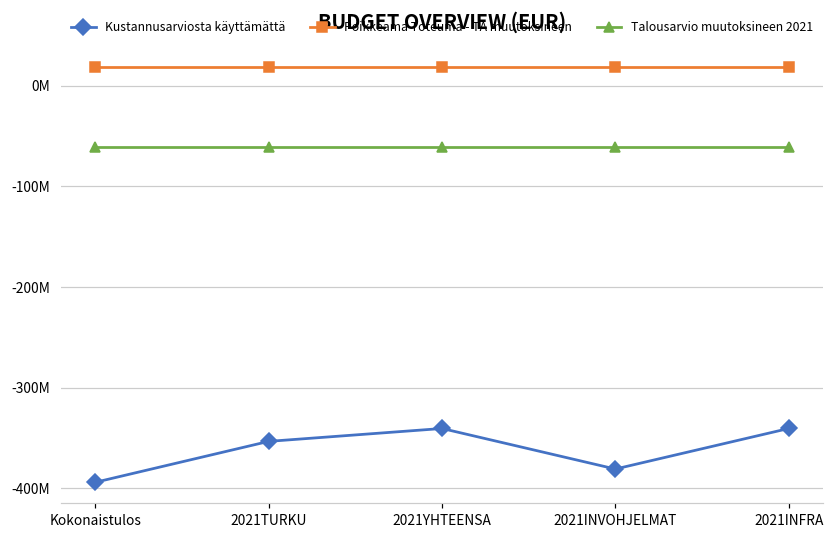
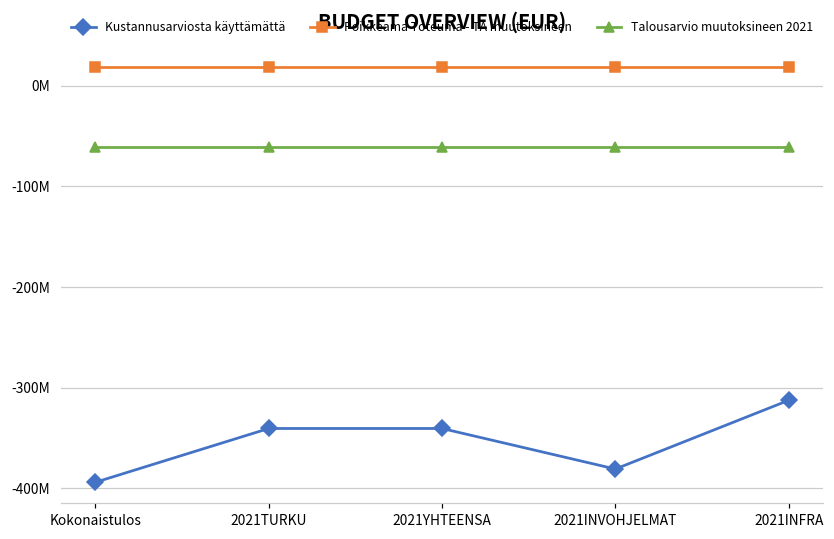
Kustannusarviosta käyttämättä, 2021TURKU: -350000000 -> -340000000
Kustannusarviosta käyttämättä, 2021INFRA: -340000000 -> -310000000
